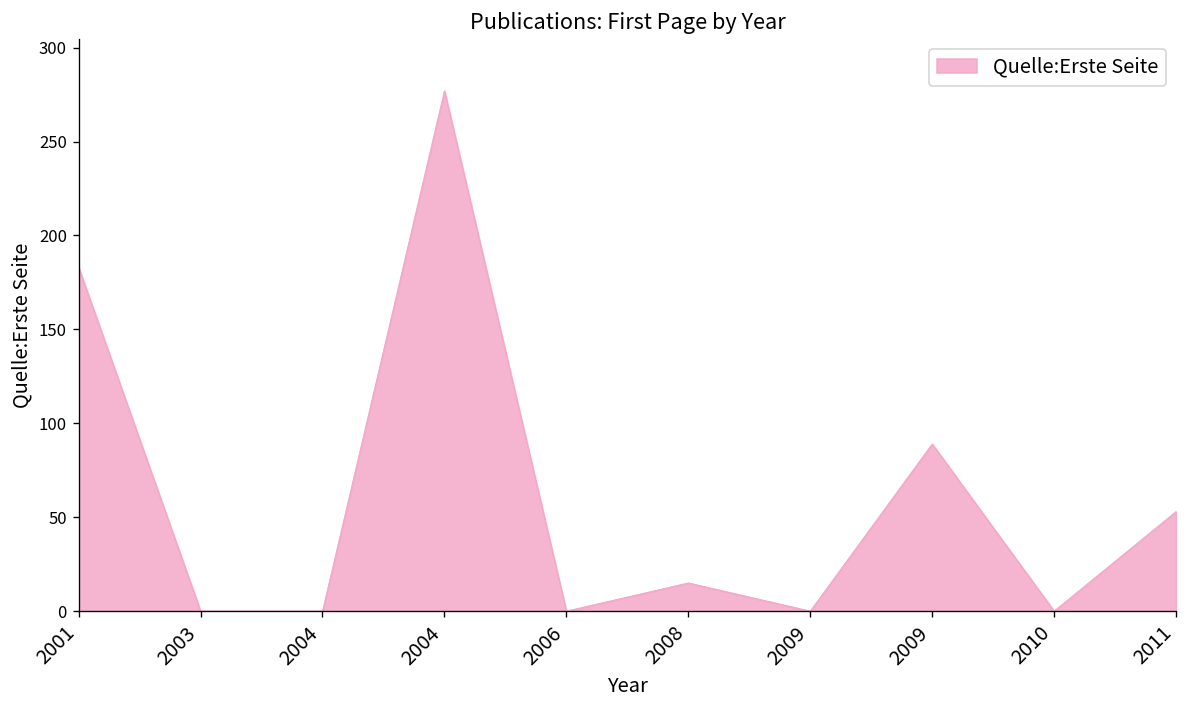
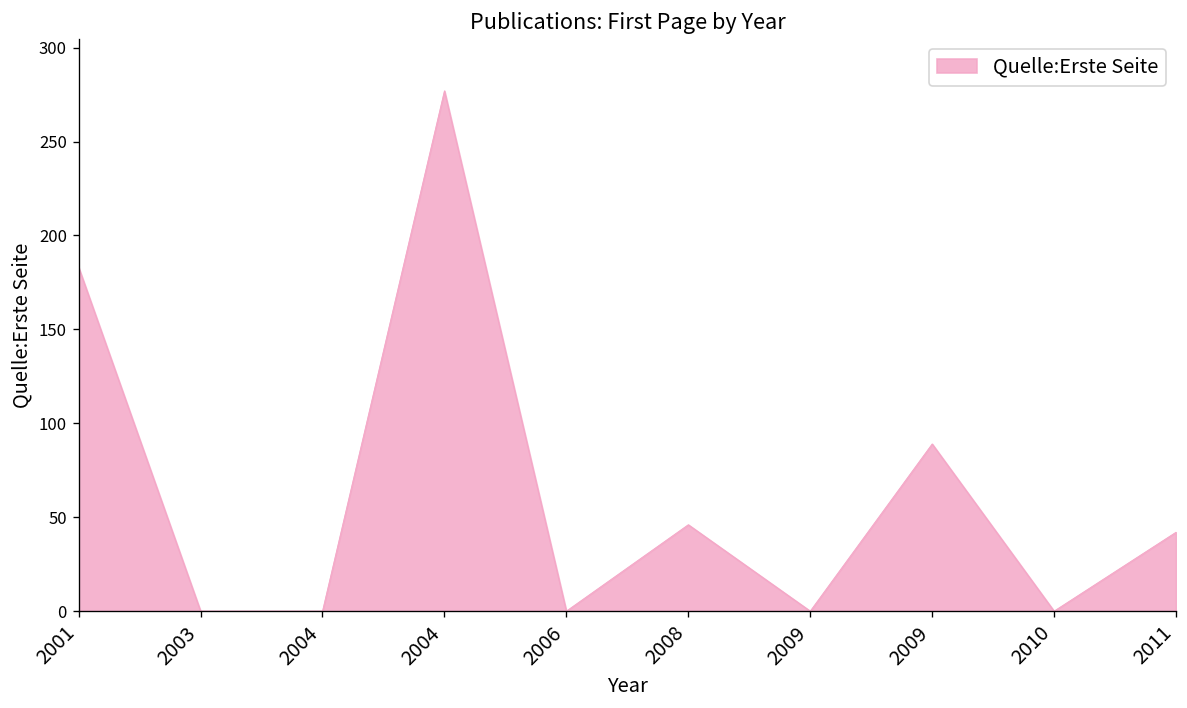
2008: 15 -> 46
2011: 53 -> 42
